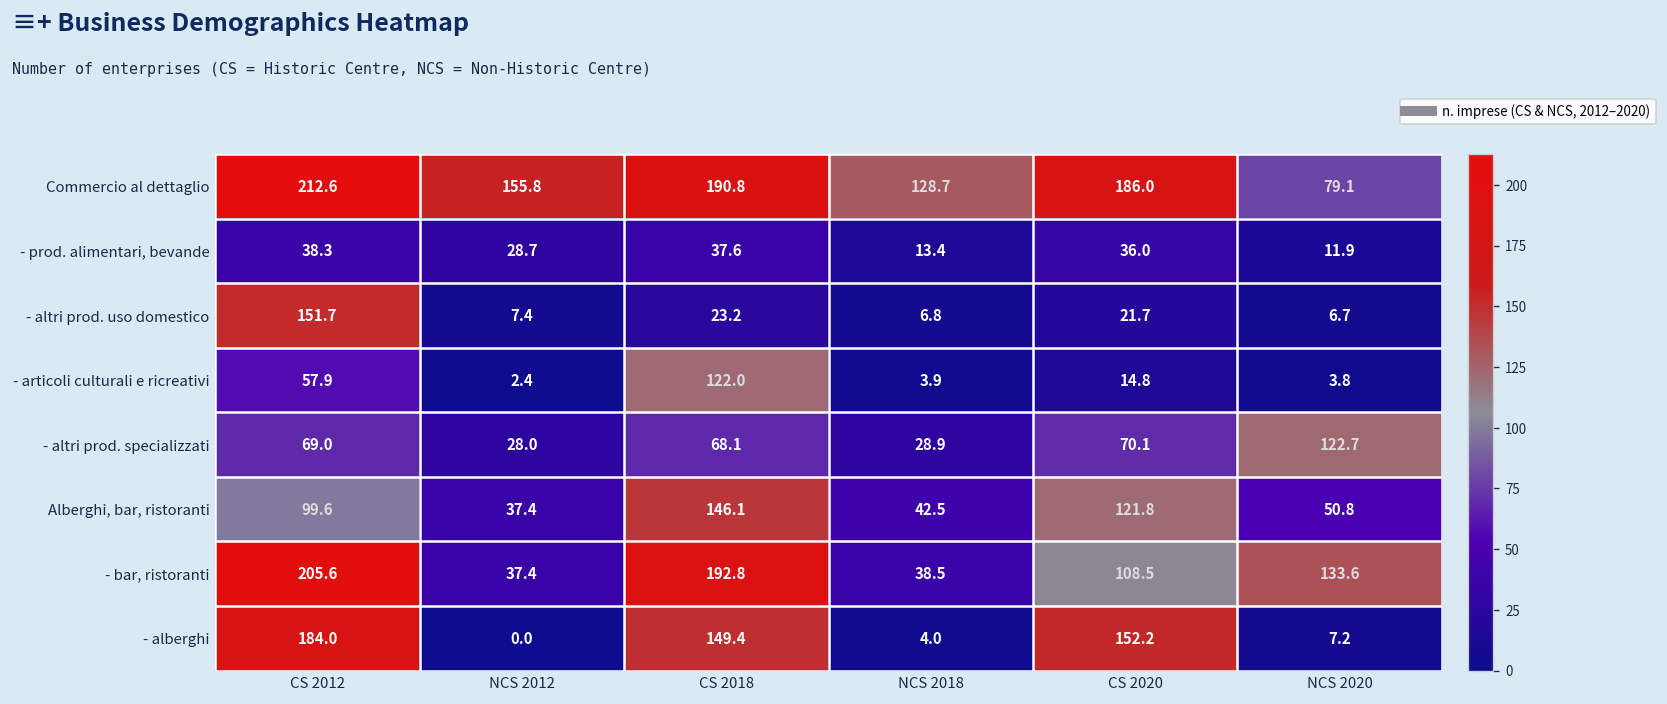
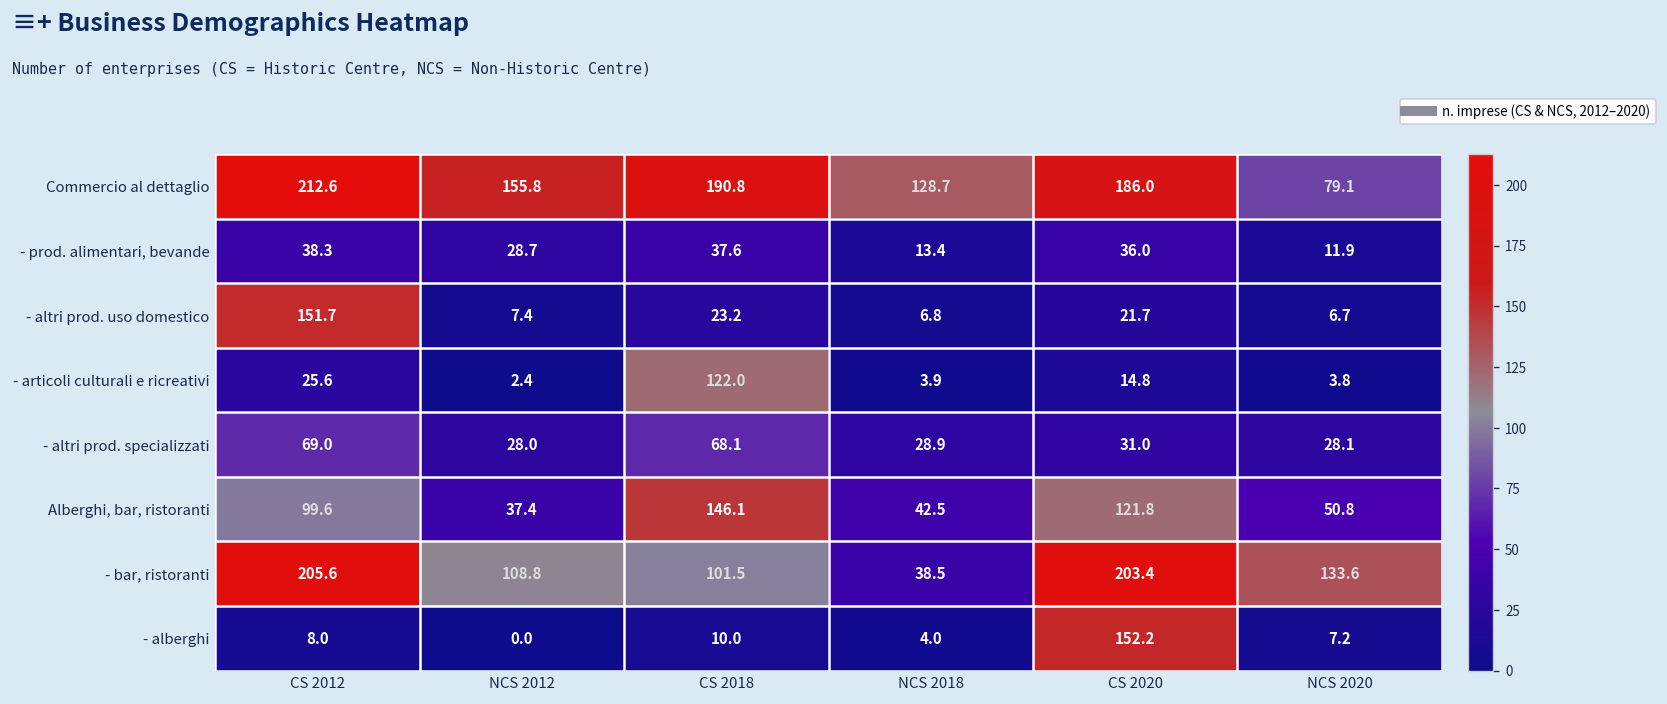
- articoli culturali e ricreativi, CS 2012: 57.9 -> 25.6
- altri prod. specializzati, CS 2020: 70.1 -> 31.0
- altri prod. specializzati, NCS 2020: 122.7 -> 28.1
- bar, ristoranti, NCS 2012: 37.4 -> 108.8
- bar, ristoranti, CS 2018: 192.8 -> 101.5
- bar, ristoranti, CS 2020: 108.5 -> 203.4
- alberghi, CS 2012: 184.0 -> 8.0
- alberghi, CS 2018: 149.4 -> 10.0
